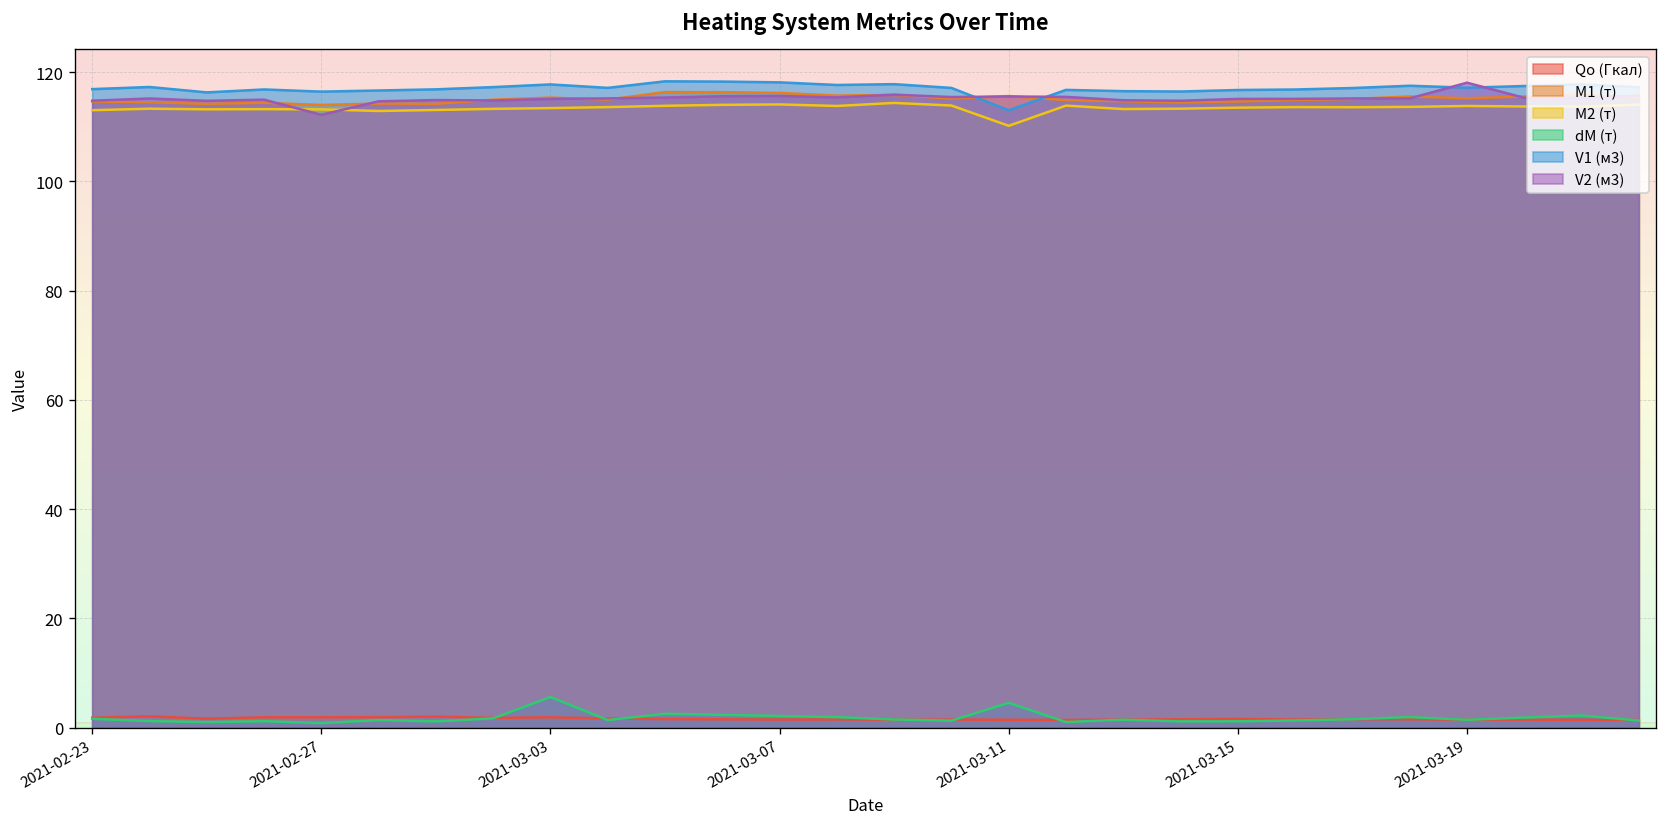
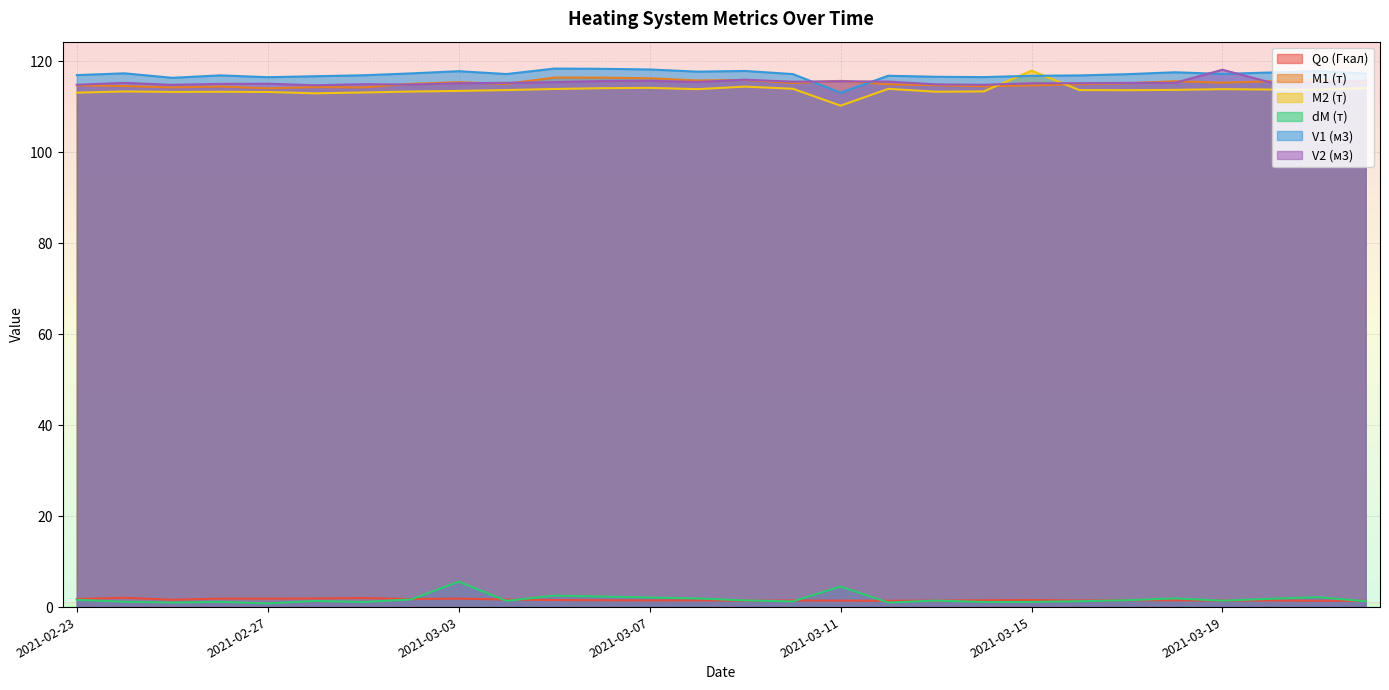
V2 (м3), 2021-02-27: 112 -> 115
M2 (т), 2021-03-15: 114 -> 118
